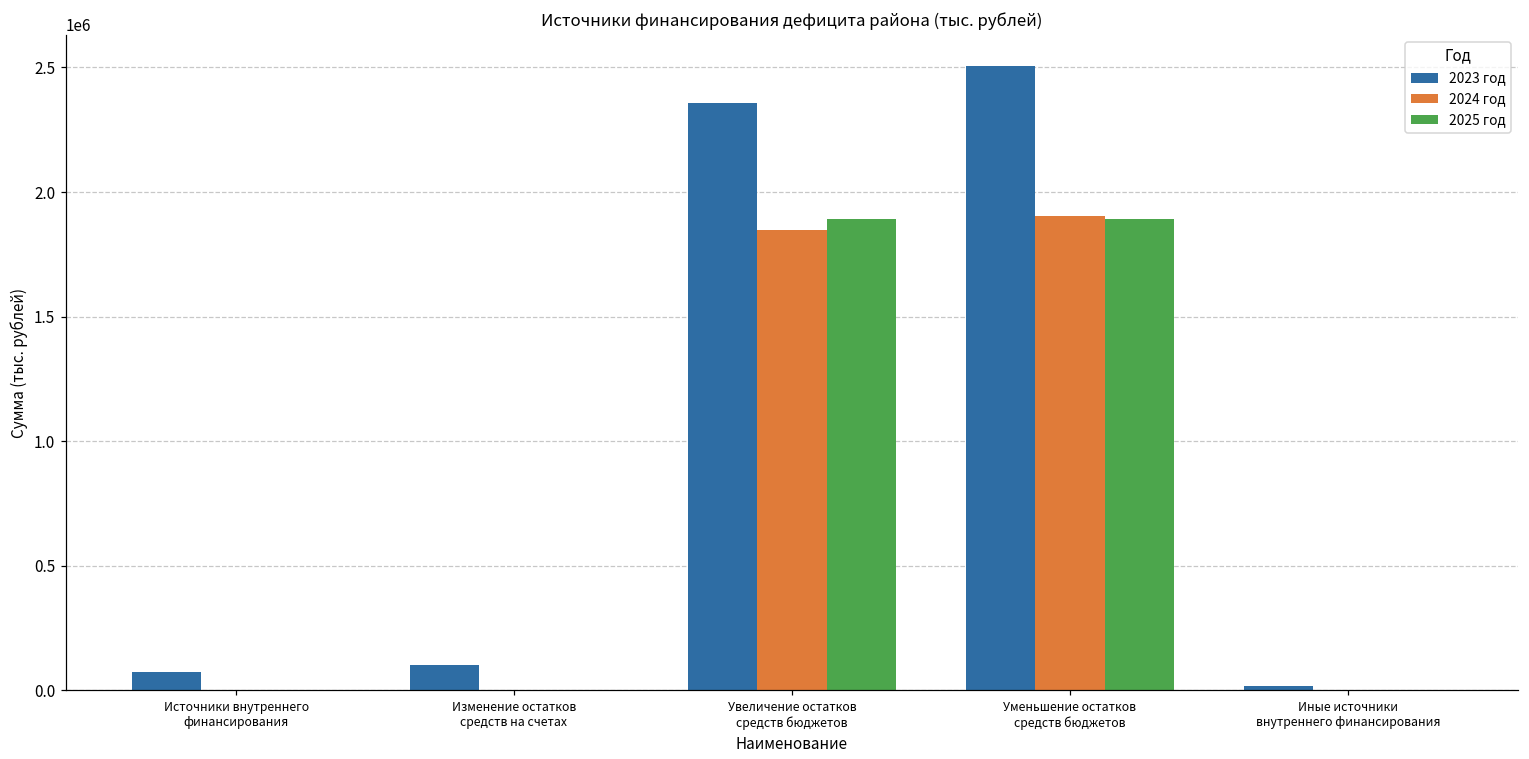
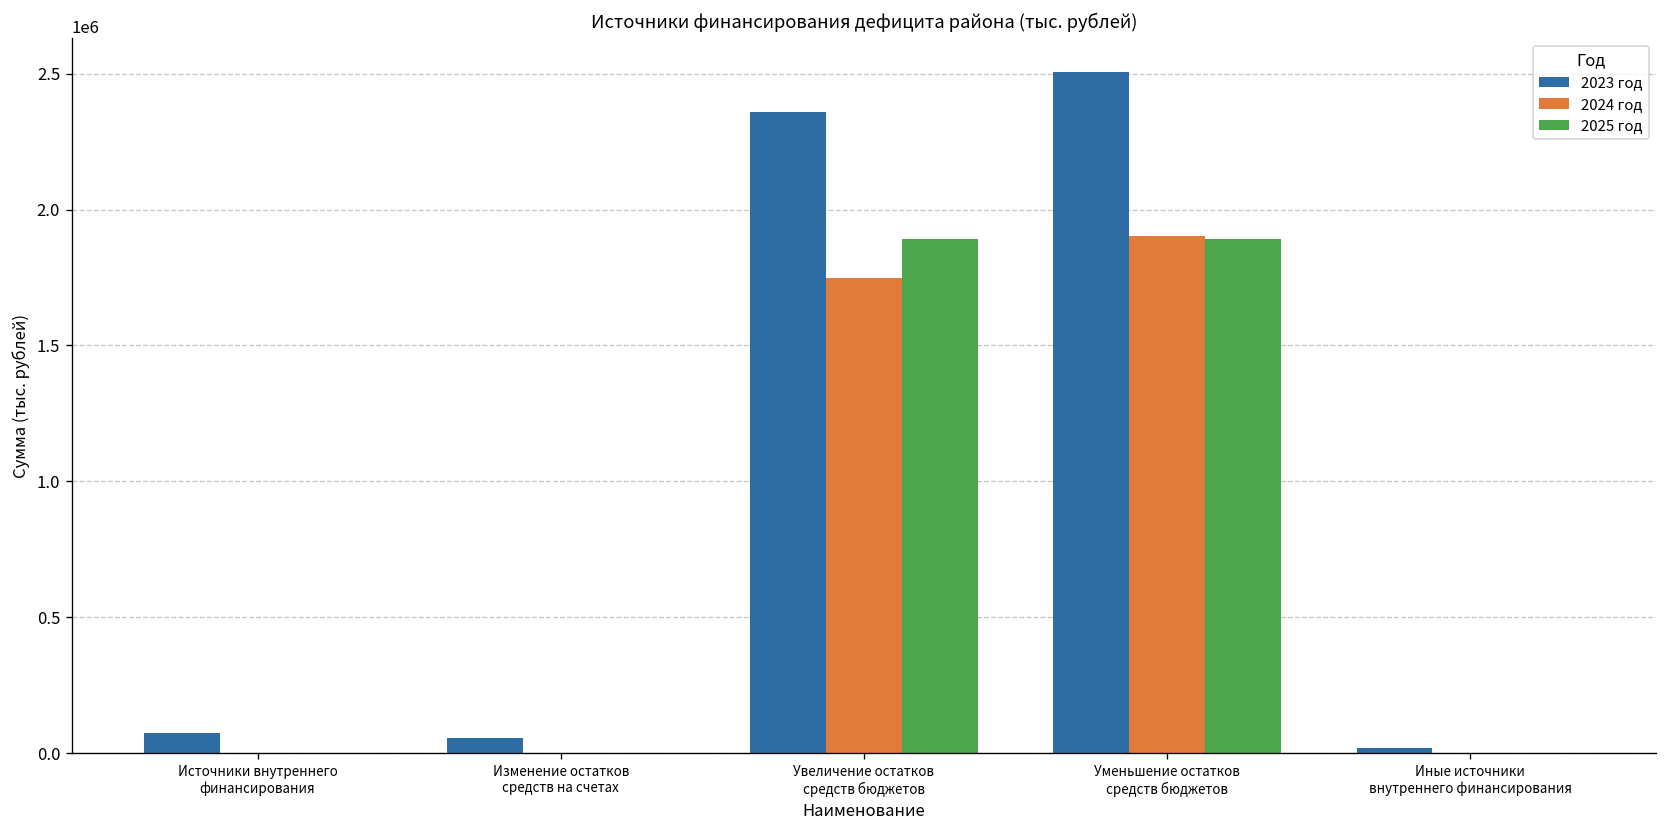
2023 год, Изменение остатков средств на счетах: 100000 -> 60000
2024 год, Увеличение остатков средств бюджетов: 1850000 -> 1750000
